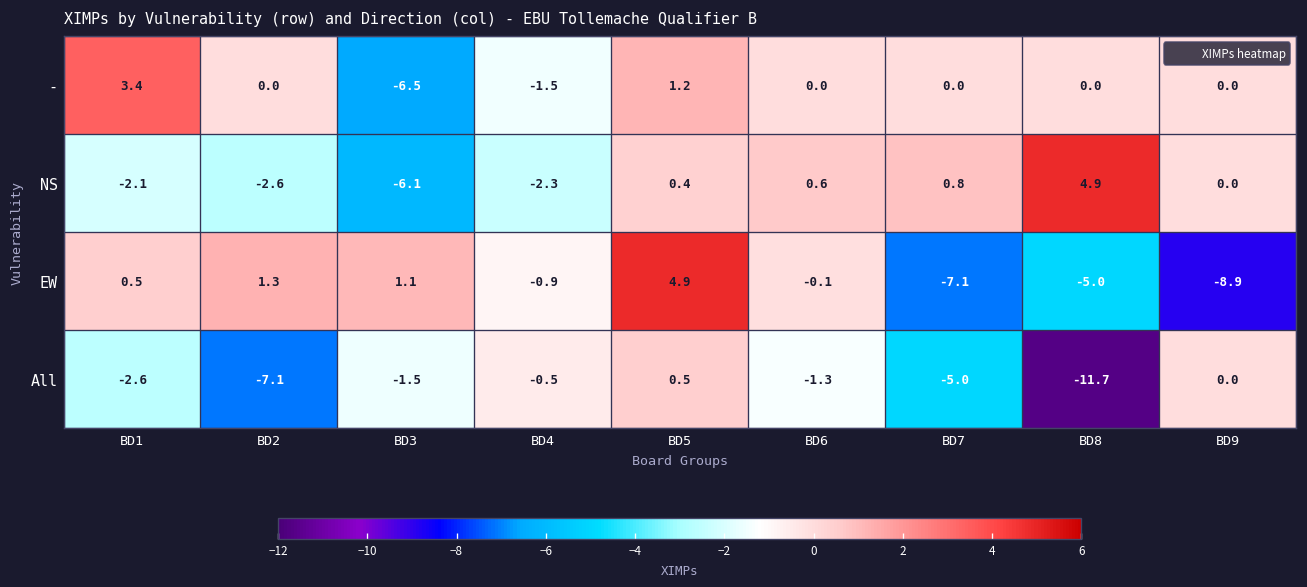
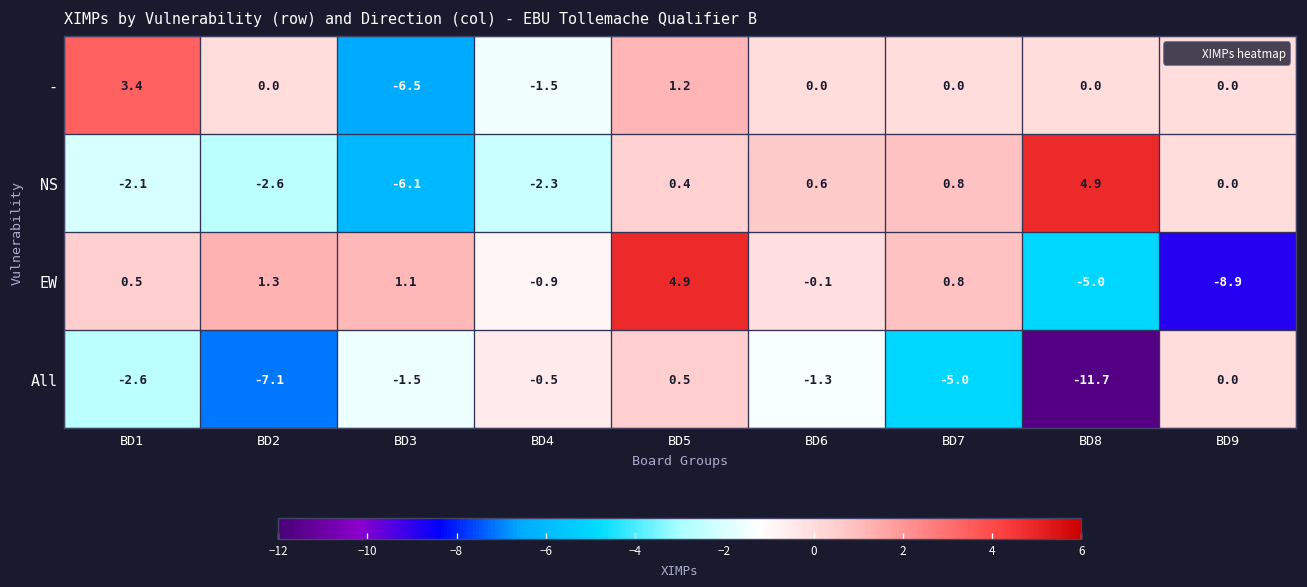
EW, BD7: -7.1 -> 0.8
